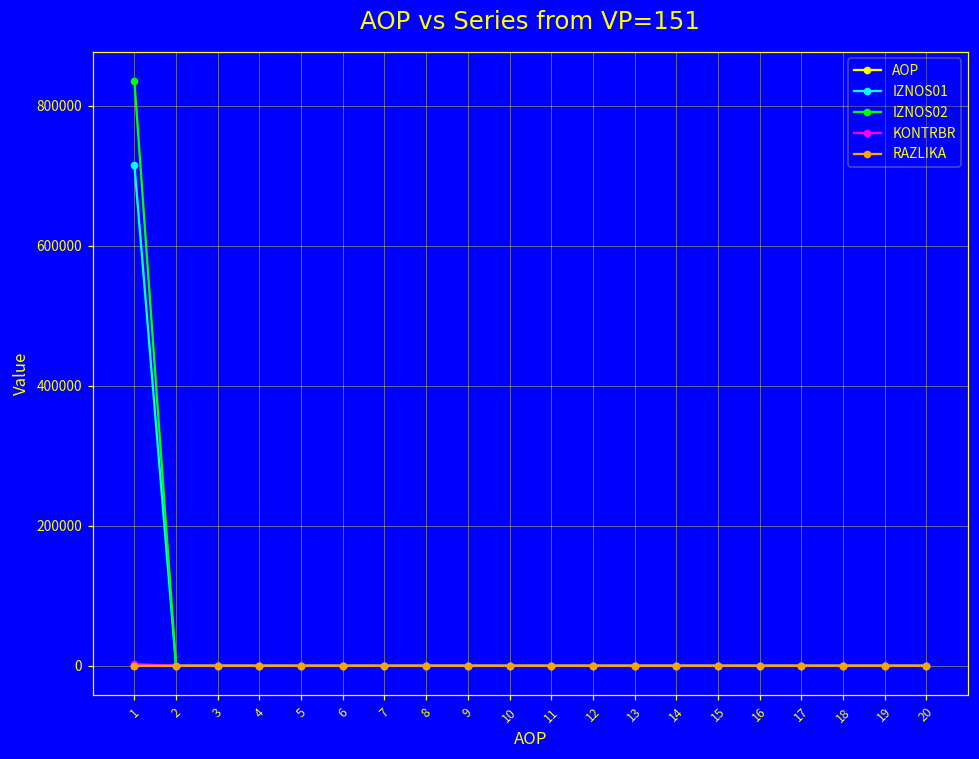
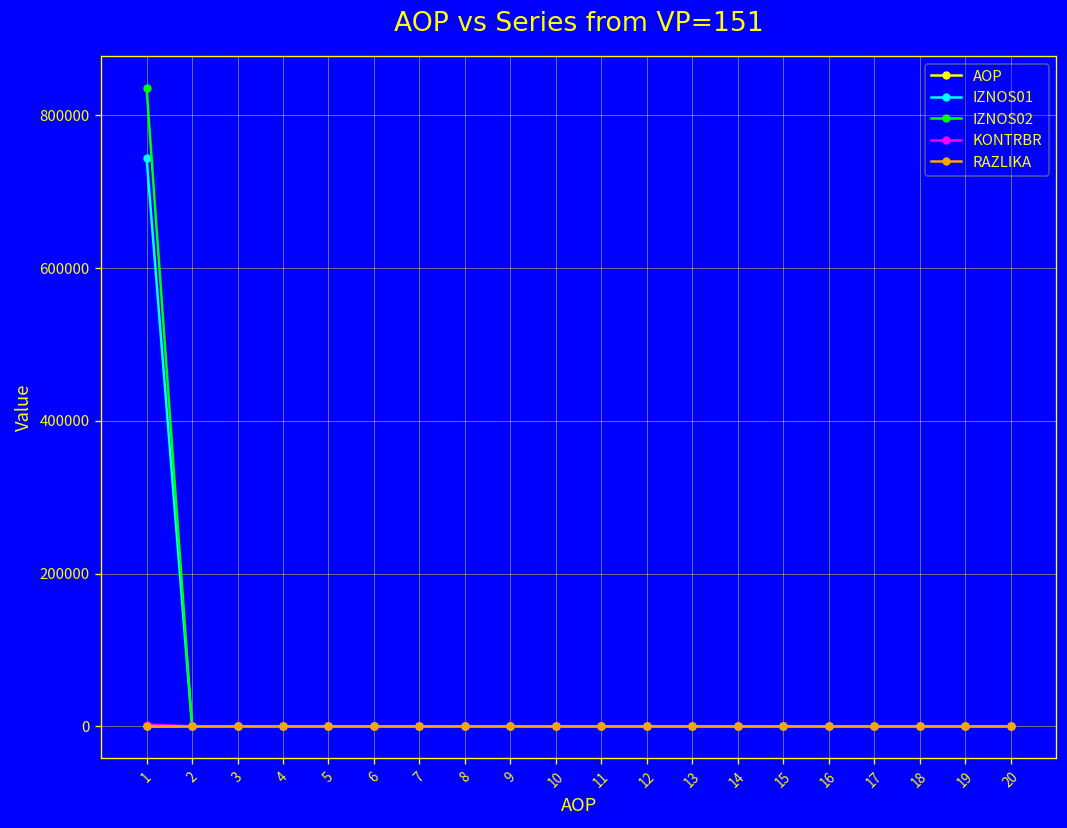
IZNOS01, 1: 720000 -> 740000
